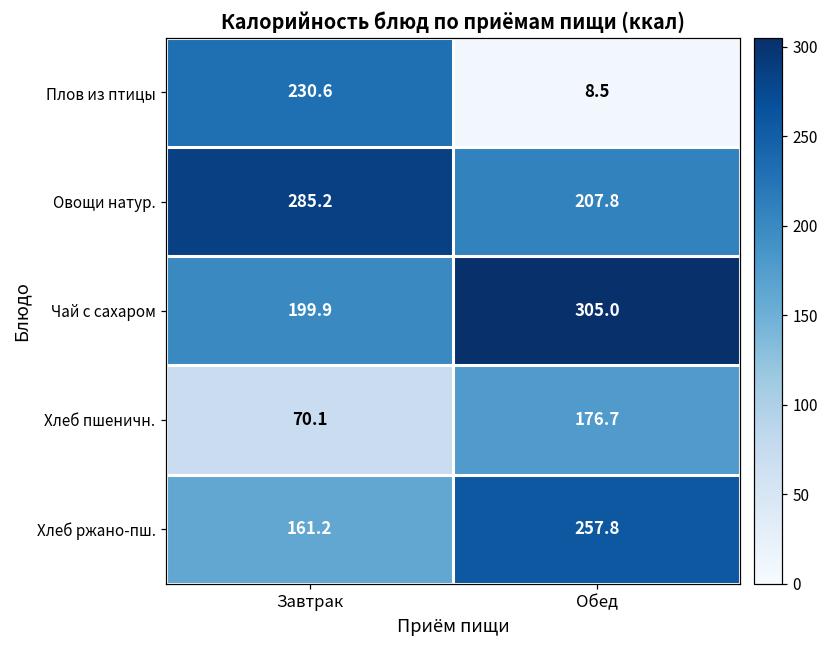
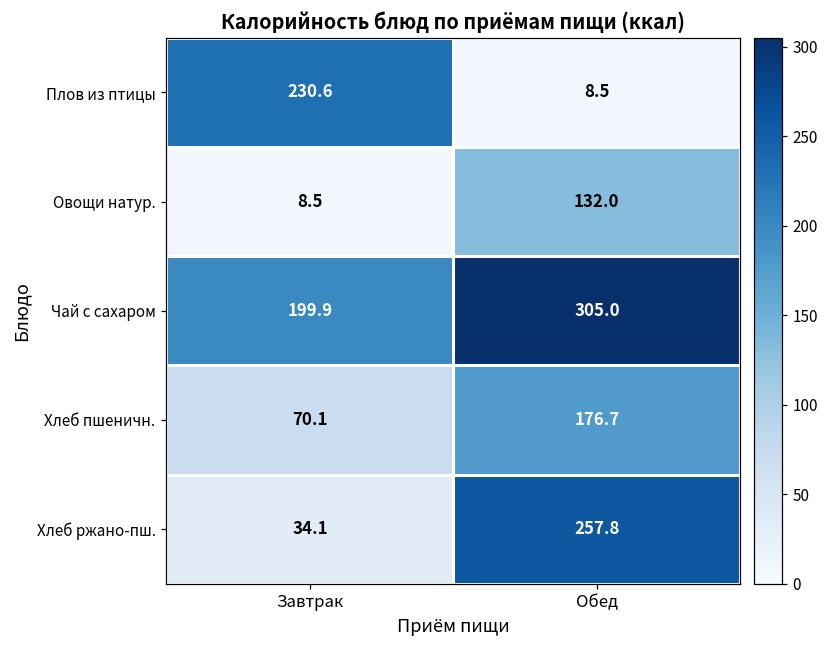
Овощи натур., Завтрак: 285.2 -> 8.5
Овощи натур., Обед: 207.8 -> 132.0
Хлеб ржано-пш., Завтрак: 161.2 -> 34.1
